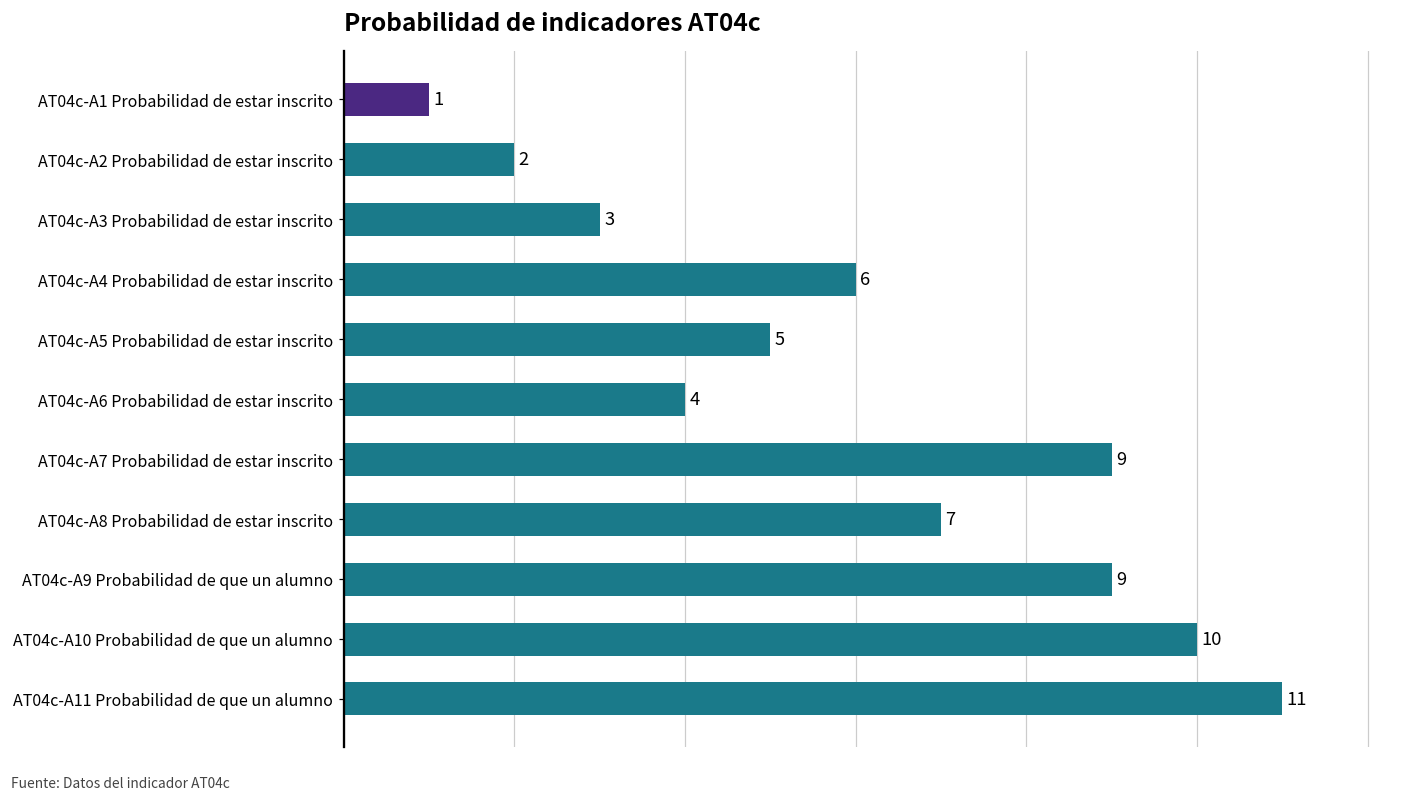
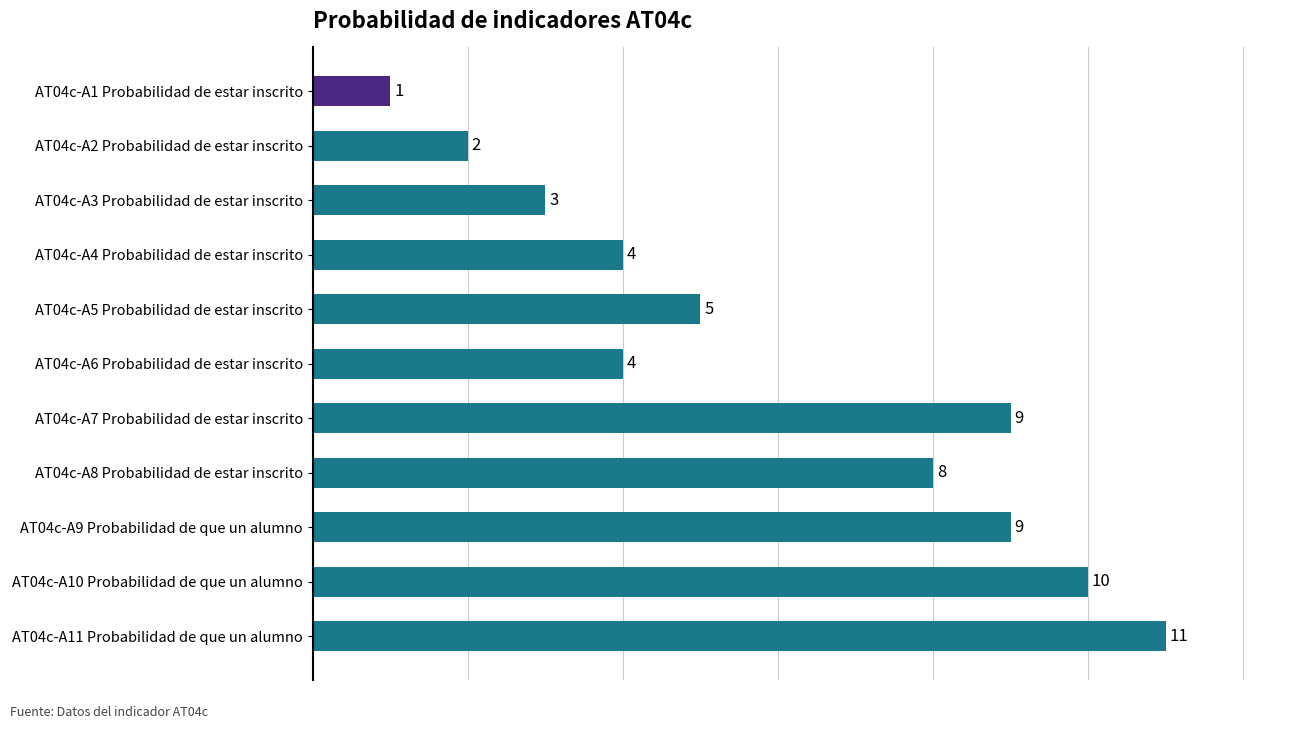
AT04c-A4 Probabilidad de estar inscrito: 6 -> 4
AT04c-A8 Probabilidad de estar inscrito: 7 -> 8
